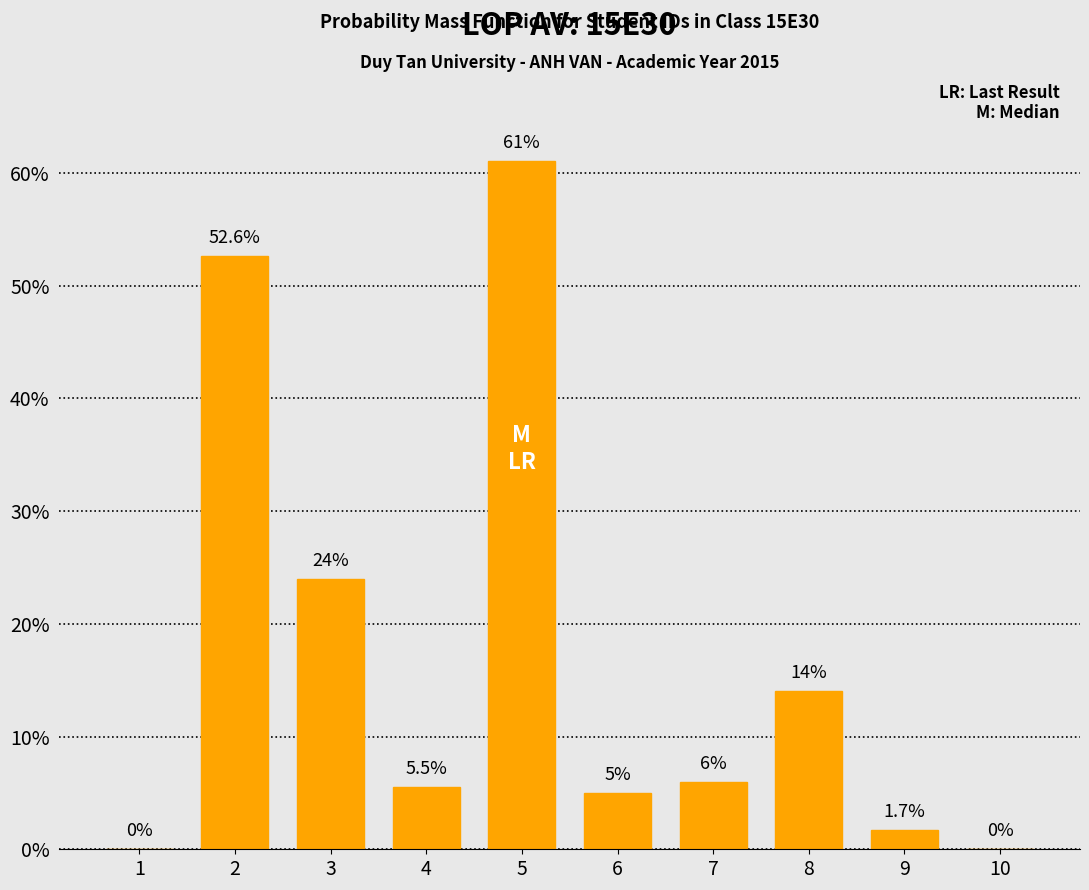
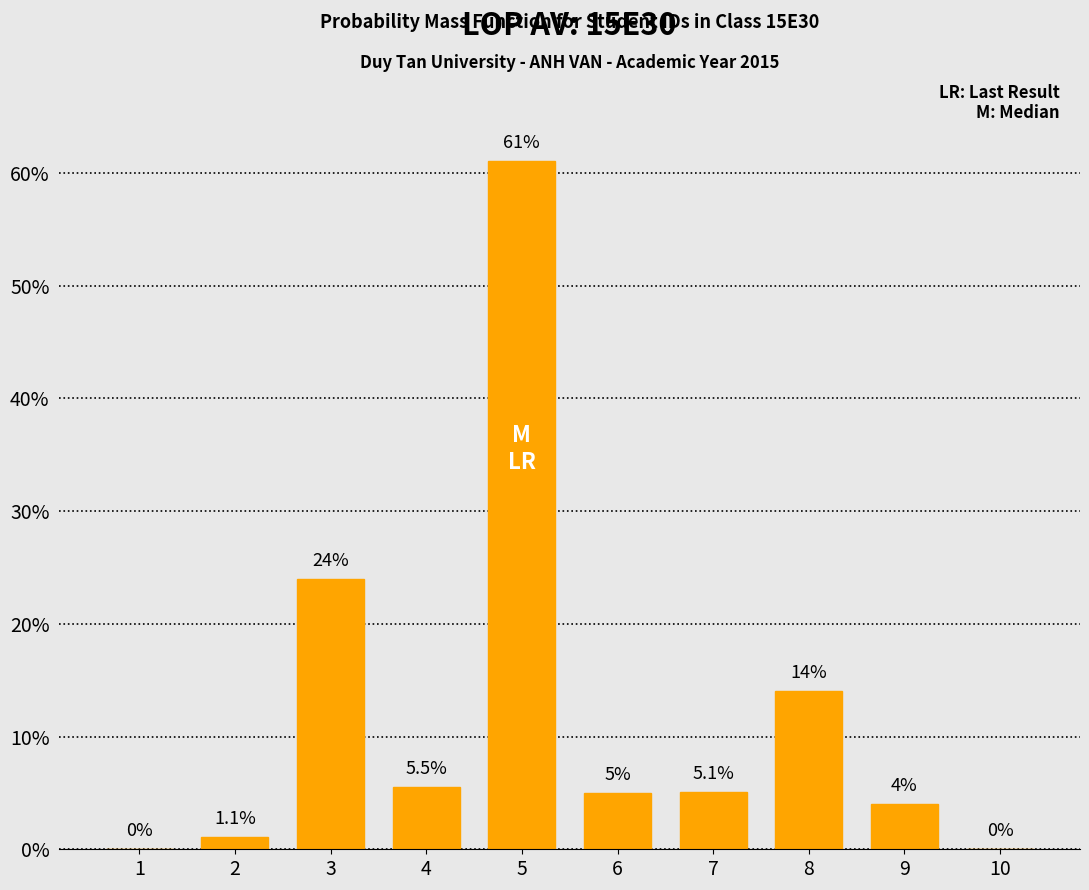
2: 52.6% -> 1.1%
7: 6% -> 5.1%
9: 1.7% -> 4%
